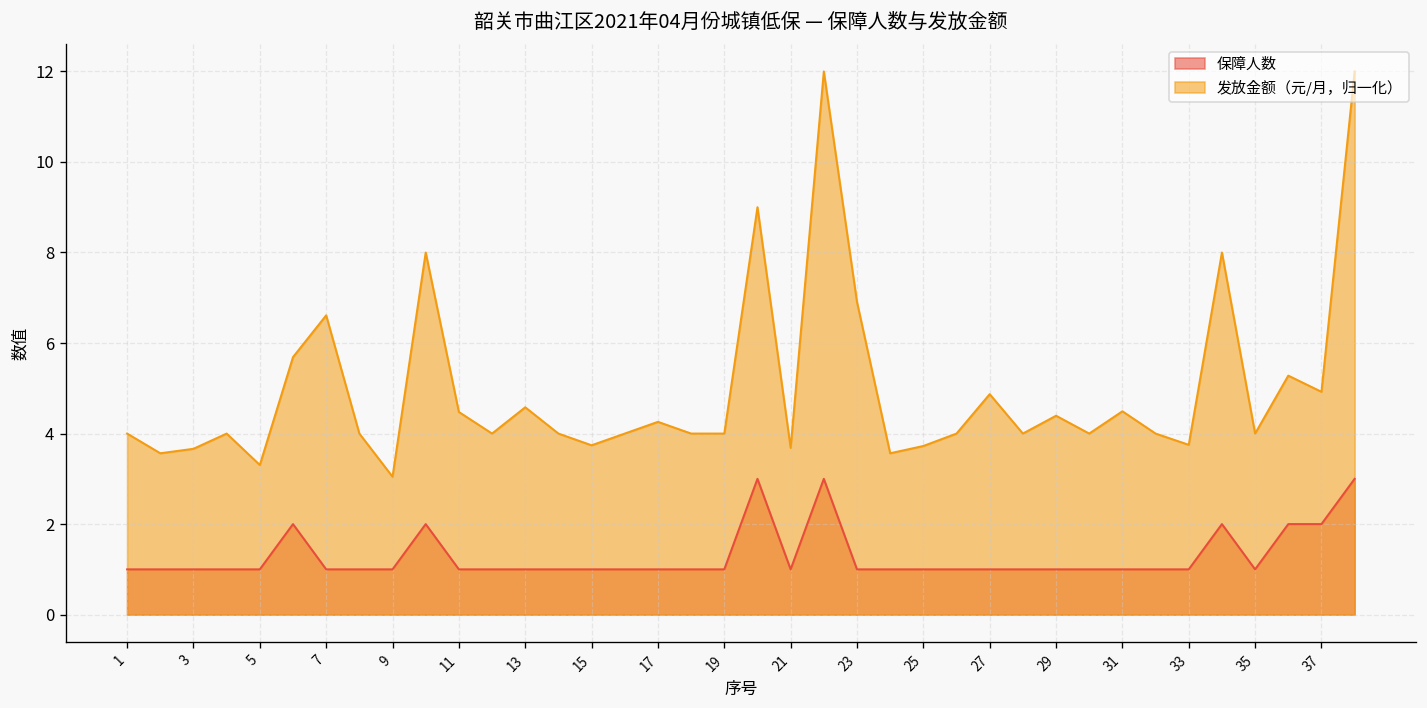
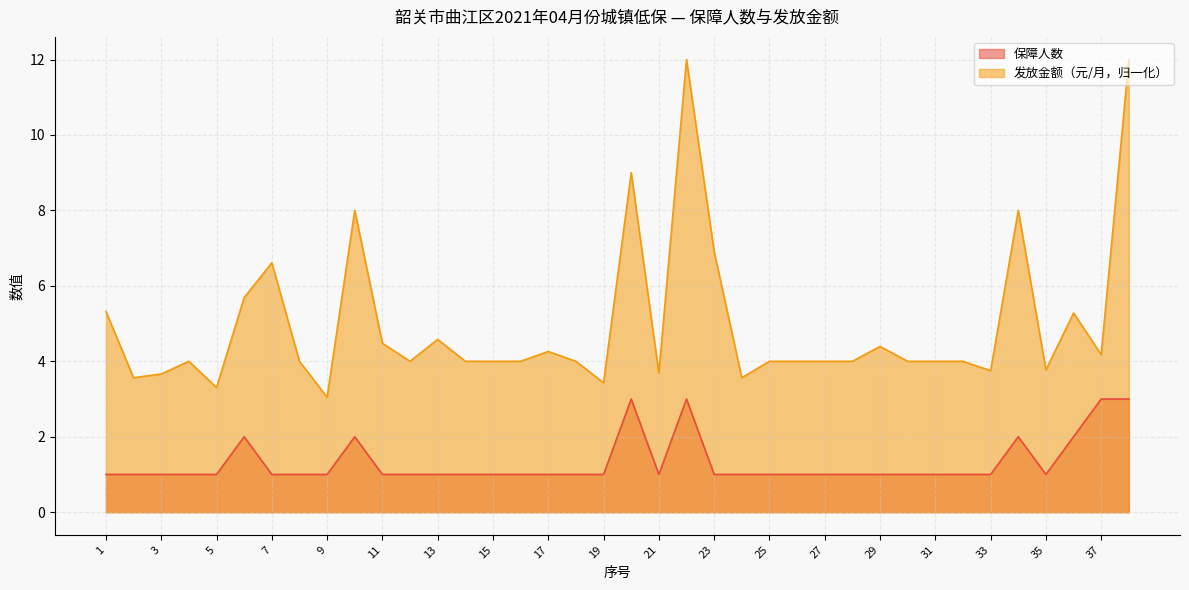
发放金额（元/月，归一化）, 1: 4.0 -> 5.3
发放金额（元/月，归一化）, 15: 3.7 -> 4.0
发放金额（元/月，归一化）, 19: 4.0 -> 3.4
发放金额（元/月，归一化）, 25: 3.7 -> 4.0
发放金额（元/月，归一化）, 27: 4.9 -> 4.0
发放金额（元/月，归一化）, 31: 4.5 -> 4.0
发放金额（元/月，归一化）, 35: 4.0 -> 3.8
保障人数, 37: 2 -> 3
发放金额（元/月，归一化）, 37: 4.9 -> 4.2
